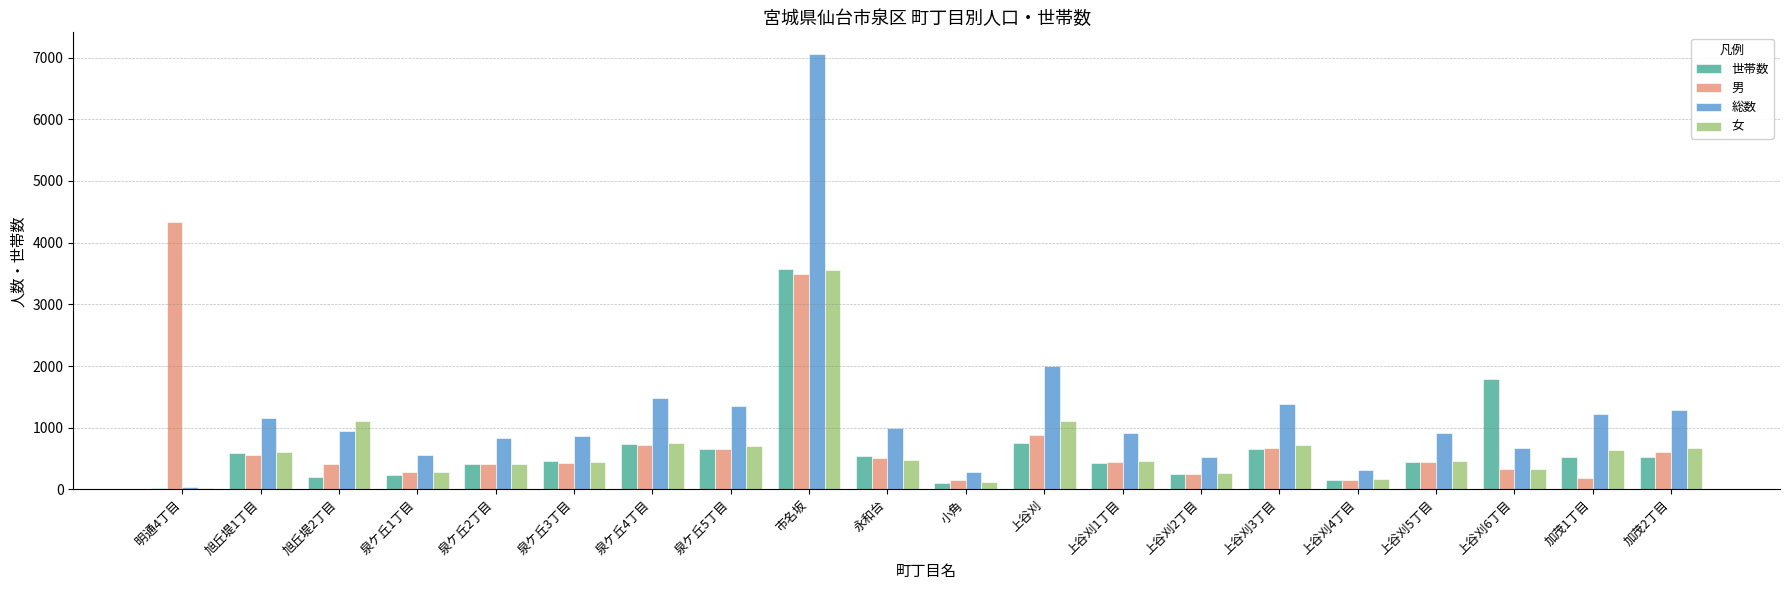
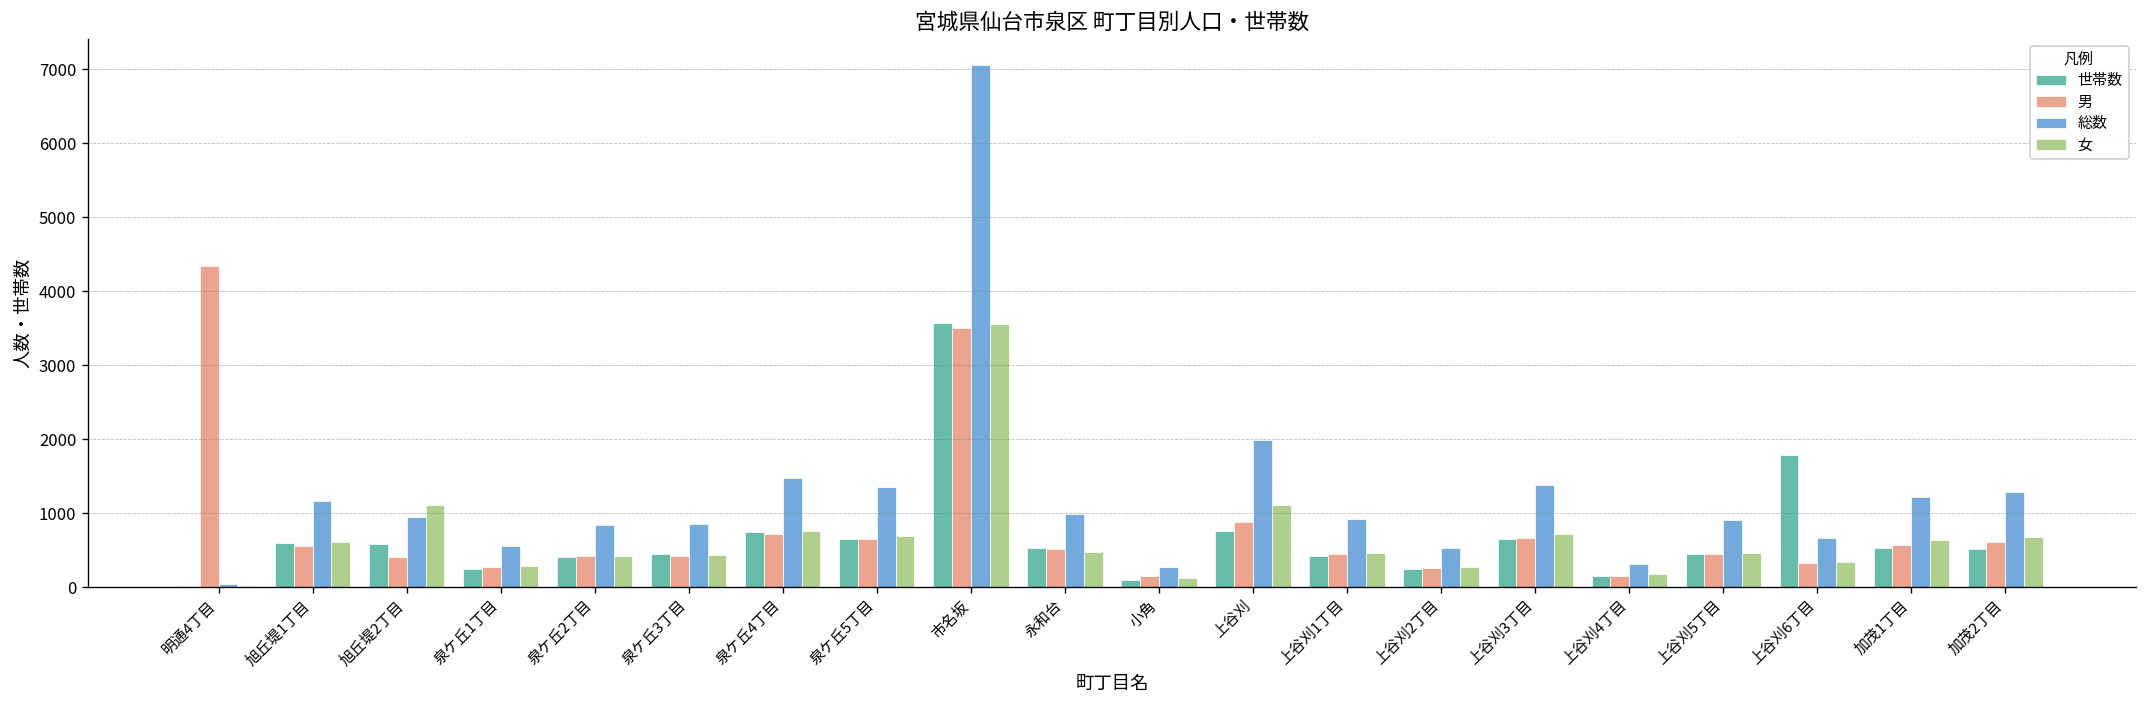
世帯数, 旭丘堤2丁目: 200 -> 600
男, 加茂1丁目: 200 -> 600
